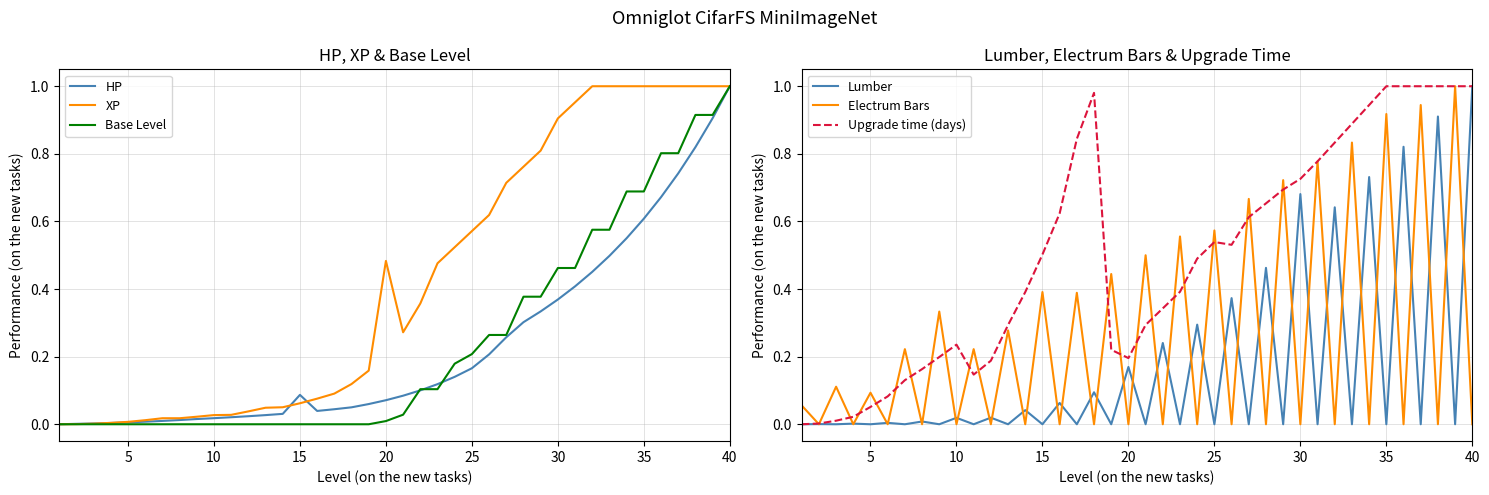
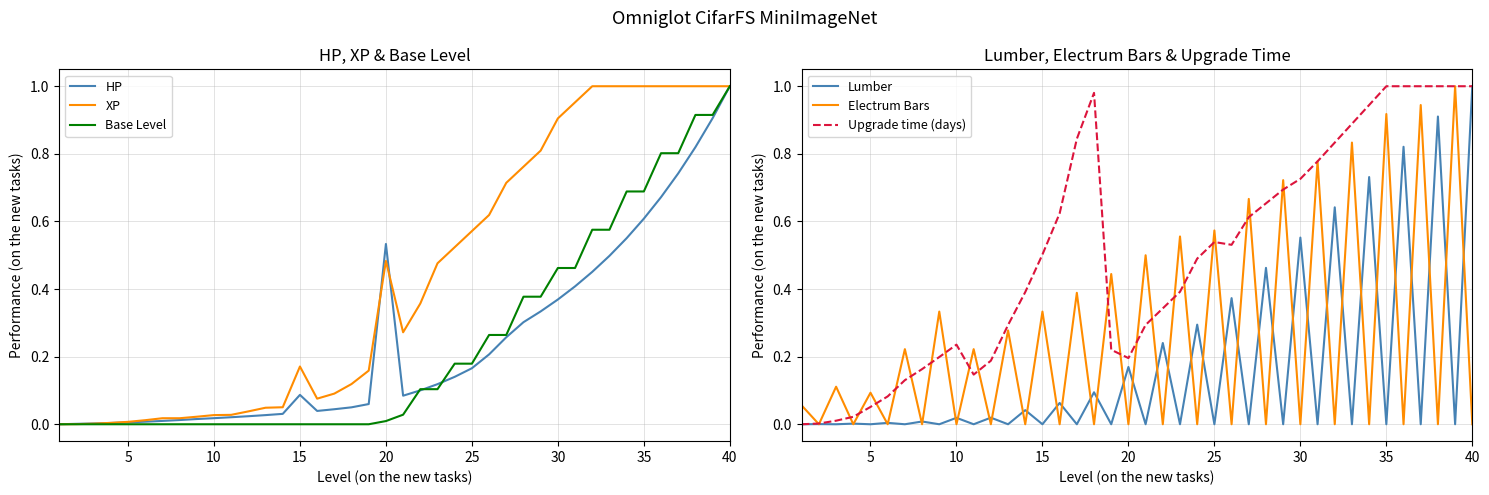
HP, XP & Base Level, XP, 15: 0.06 -> 0.17
HP, XP & Base Level, HP, 20: 0.07 -> 0.53
HP, XP & Base Level, Base Level, 25: 0.21 -> 0.18
Lumber, Electrum Bars & Upgrade Time, Electrum Bars, 15: 0.39 -> 0.33
Lumber, Electrum Bars & Upgrade Time, Lumber, 30: 0.68 -> 0.55
